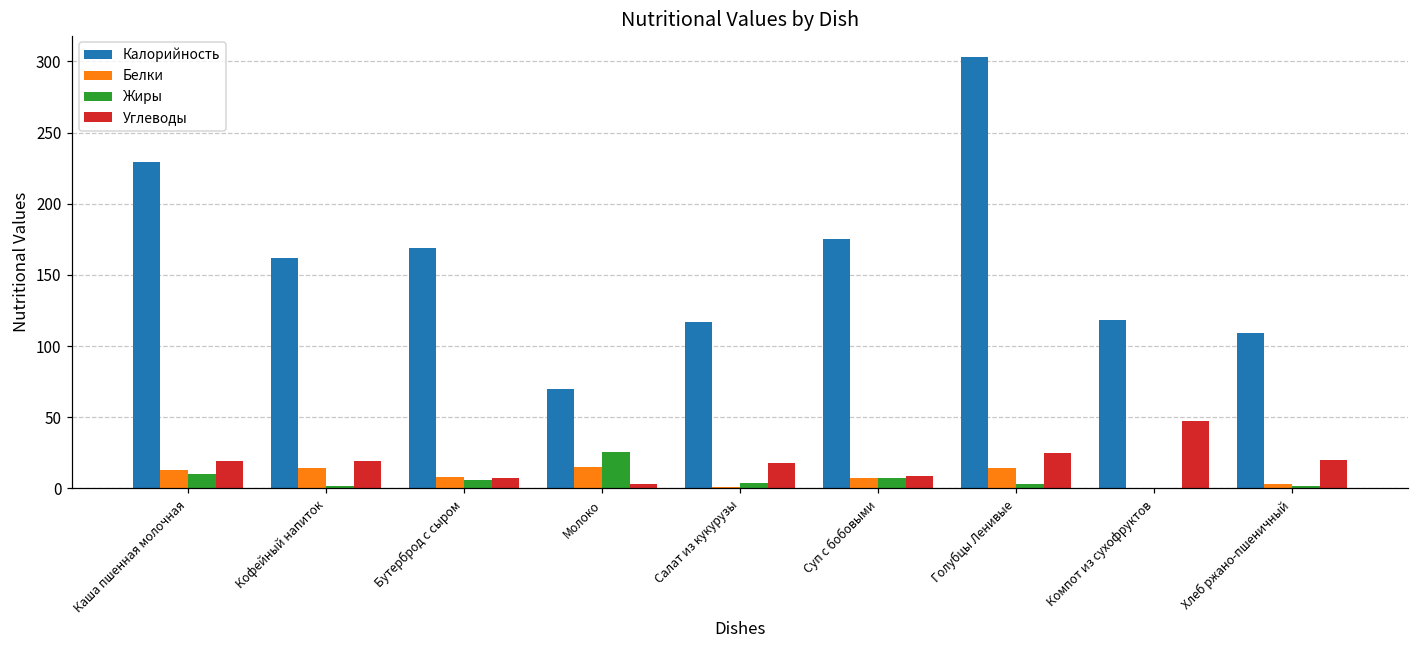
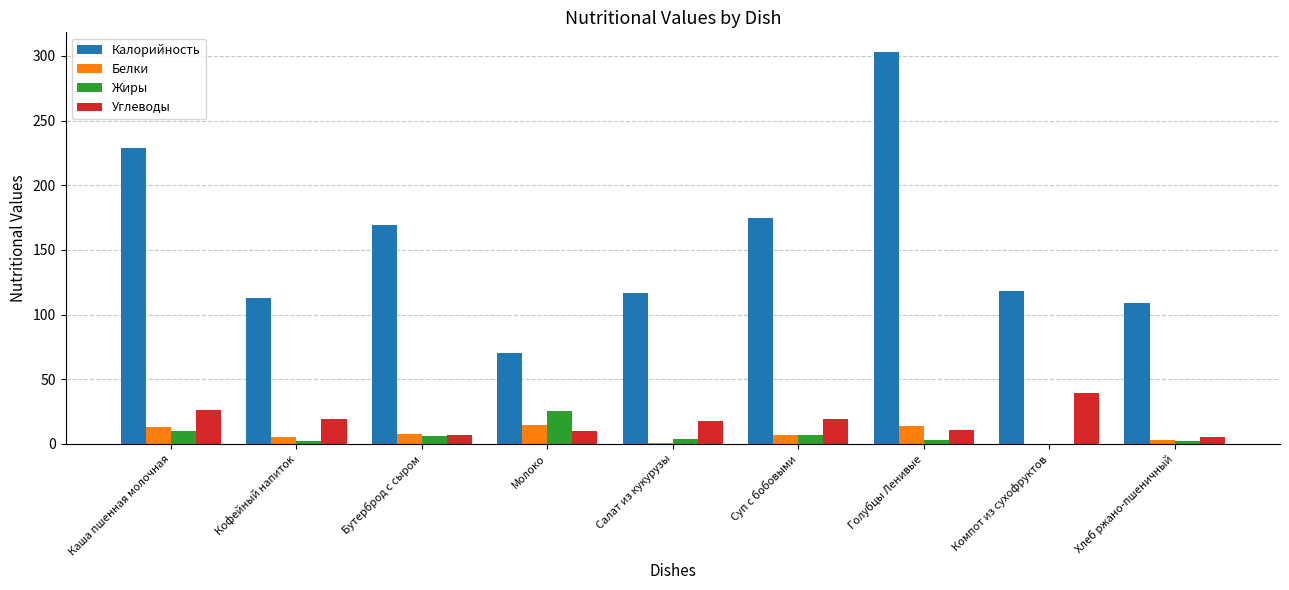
Углеводы, Каша пшенная молочная: 19 -> 26
Калорийность, Кофейный напиток: 162 -> 113
Белки, Кофейный напиток: 14 -> 5
Углеводы, Молоко: 3 -> 10
Углеводы, Суп с бобовыми: 9 -> 19
Углеводы, Голубцы Ленивые: 25 -> 11
Углеводы, Компот из сухофруктов: 47 -> 39
Углеводы, Хлеб ржано-пшеничный: 20 -> 5
